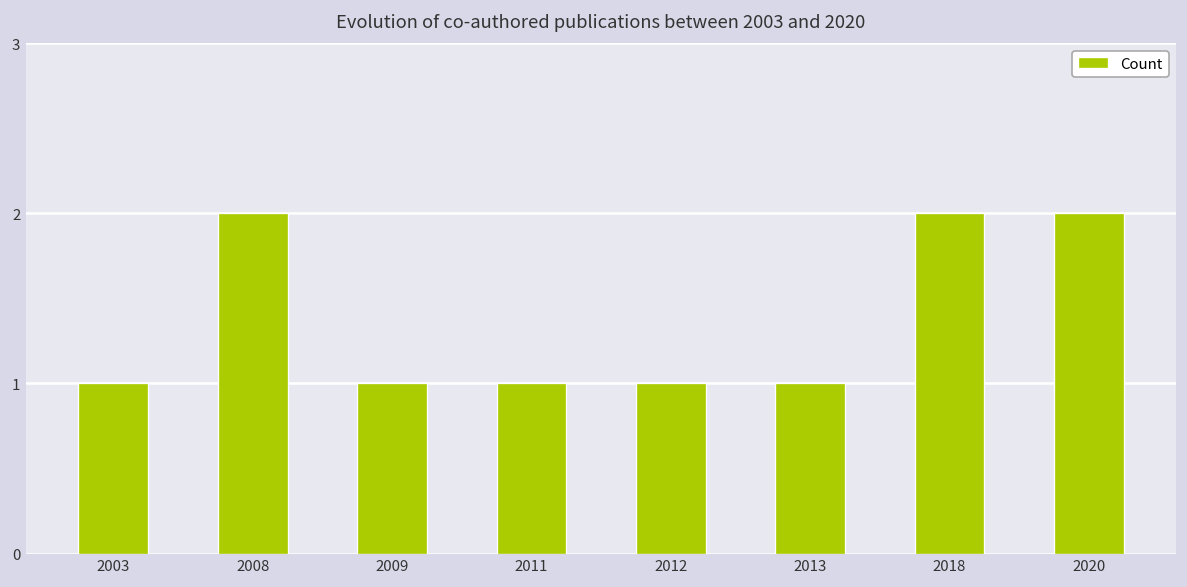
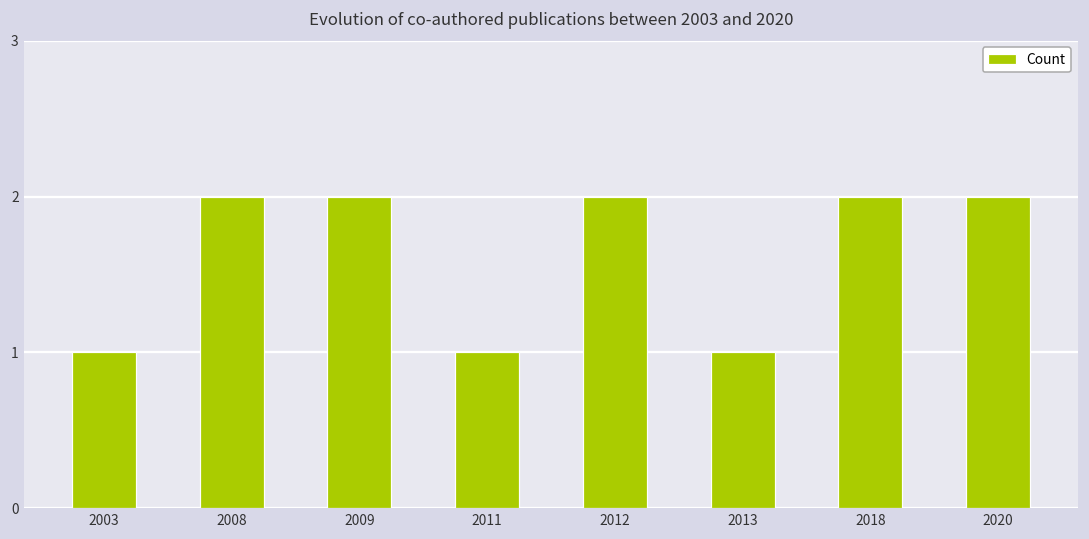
2009: 1 -> 2
2012: 1 -> 2
